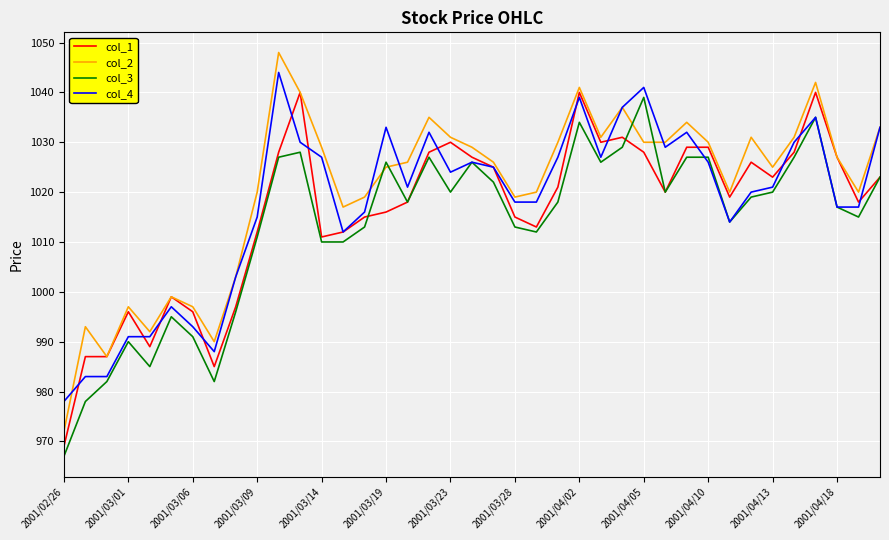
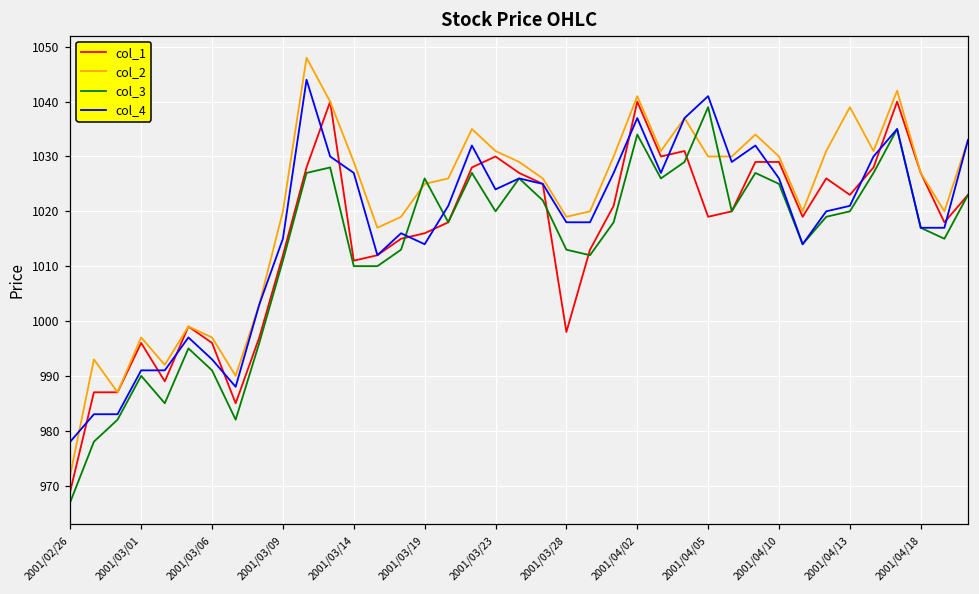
col_4, 2001/03/19: 1033 -> 1014
col_1, 2001/03/28: 1015 -> 998
col_4, 2001/04/02: 1039 -> 1037
col_1, 2001/04/05: 1028 -> 1019
col_3, 2001/04/10: 1027 -> 1025
col_2, 2001/04/13: 1025 -> 1039
